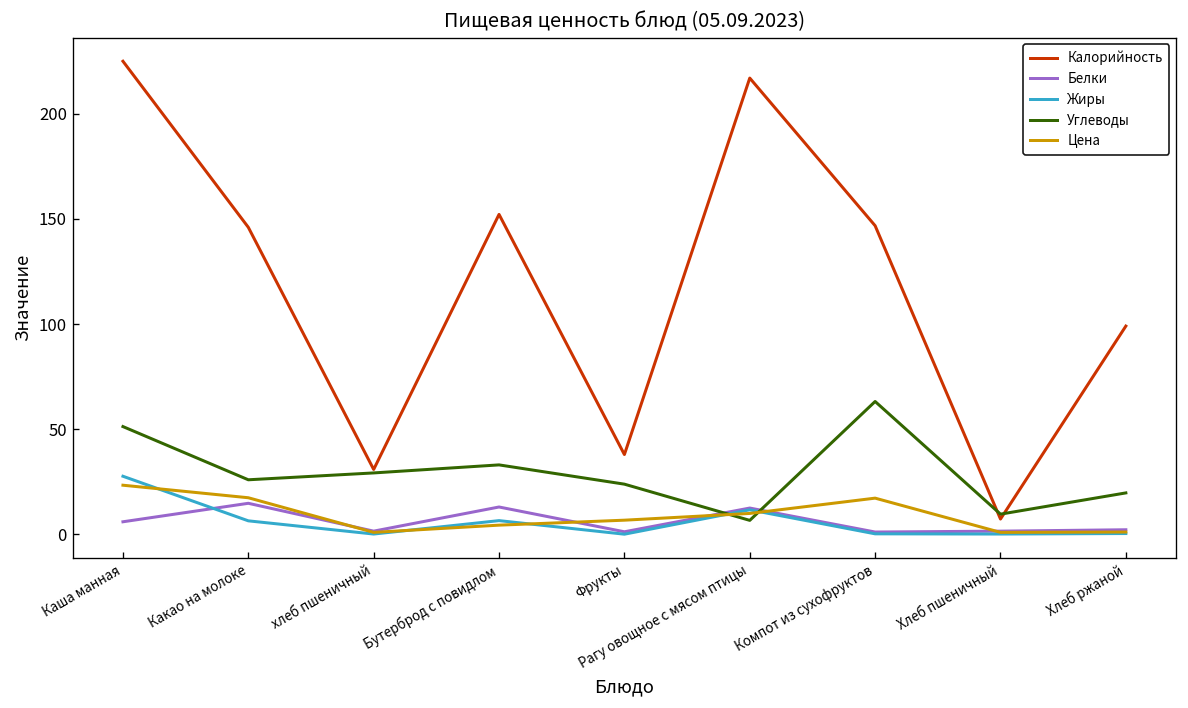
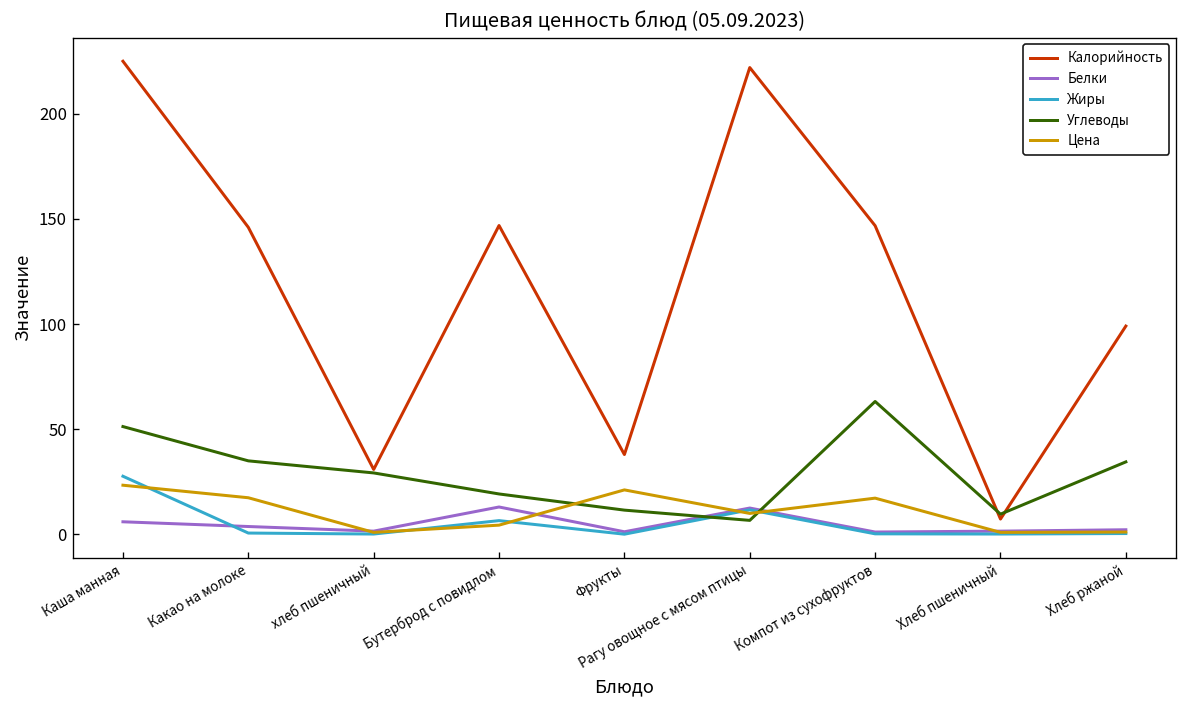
Белки, Какао на молоке: 15 -> 4
Жиры, Какао на молоке: 6 -> 1
Углеводы, Какао на молоке: 26 -> 35
Калорийность, Бутерброд с повидлом: 152 -> 147
Углеводы, Бутерброд с повидлом: 33 -> 19
Углеводы, Фрукты: 24 -> 12
Цена, Фрукты: 7 -> 21
Калорийность, Рагу овощное с мясом птицы: 217 -> 222
Углеводы, Хлеб ржаной: 20 -> 35
